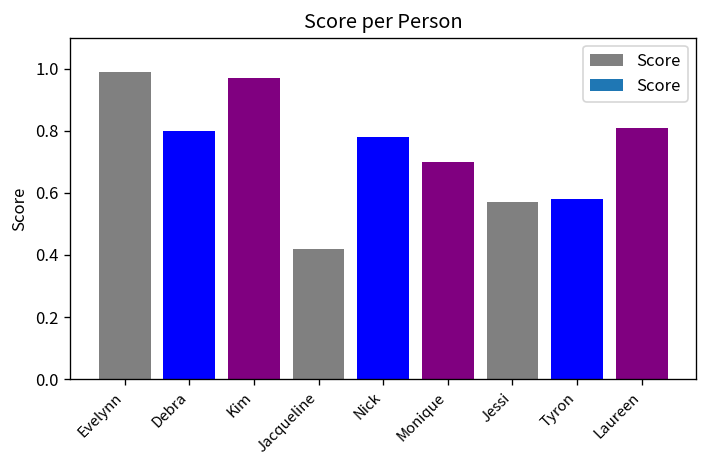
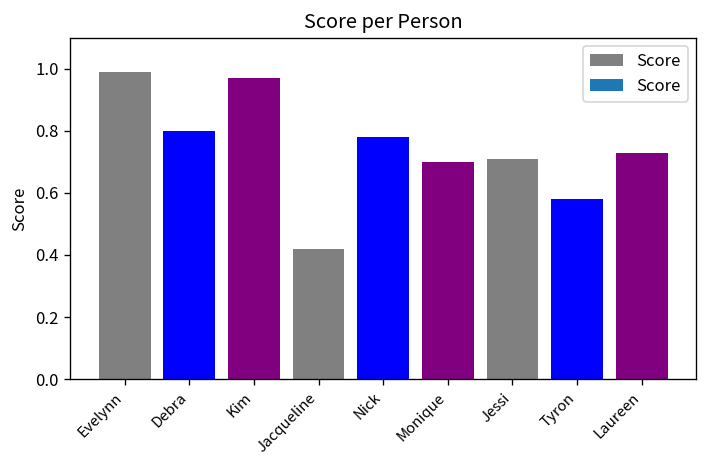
Jessi: 0.57 -> 0.71
Laureen: 0.81 -> 0.73
